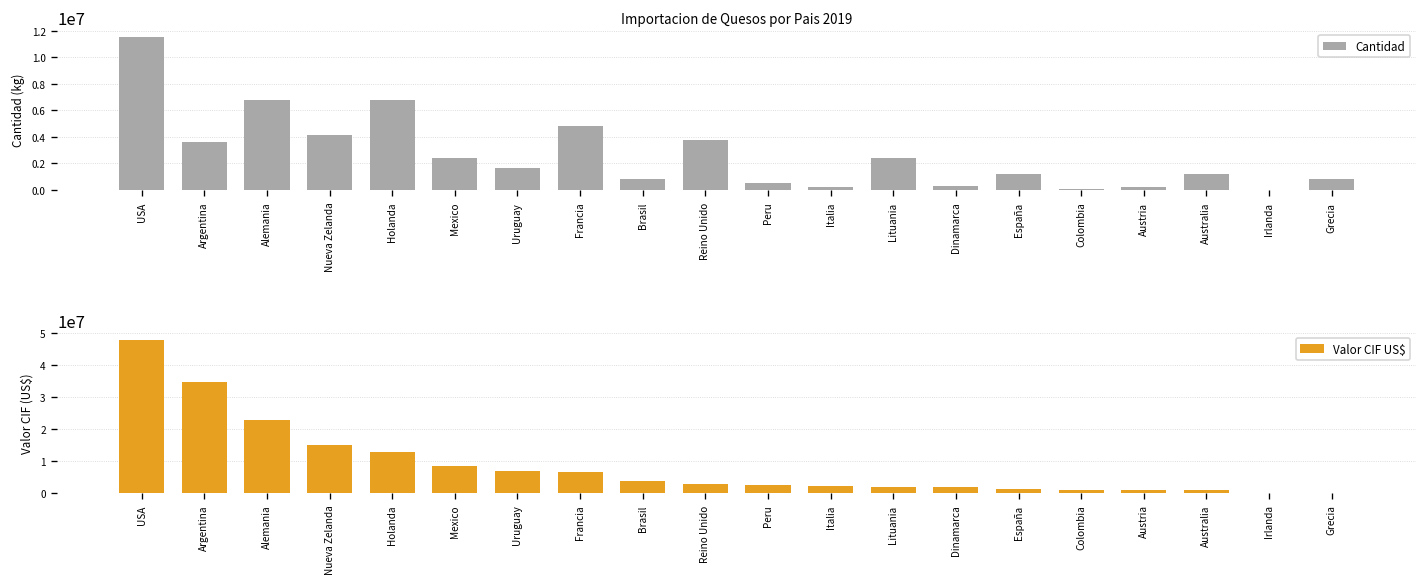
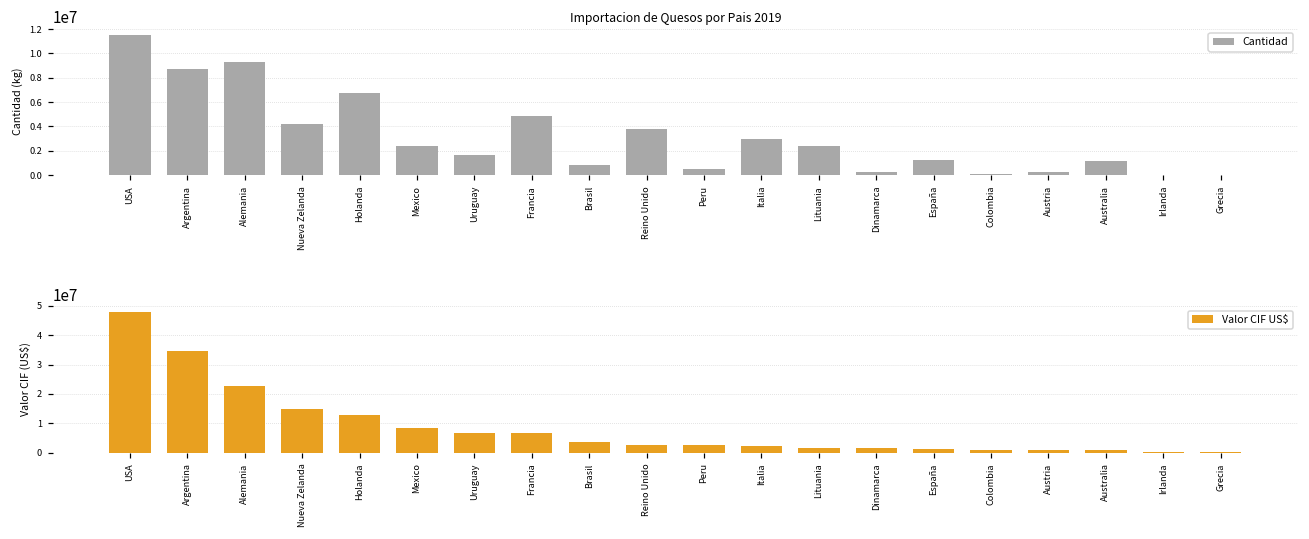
Importacion de Quesos por Pais 2019, Argentina: 3600000 -> 8800000
Importacion de Quesos por Pais 2019, Alemania: 6800000 -> 9300000
Importacion de Quesos por Pais 2019, Italia: 200000 -> 2900000
Importacion de Quesos por Pais 2019, Grecia: 800000 -> 0
